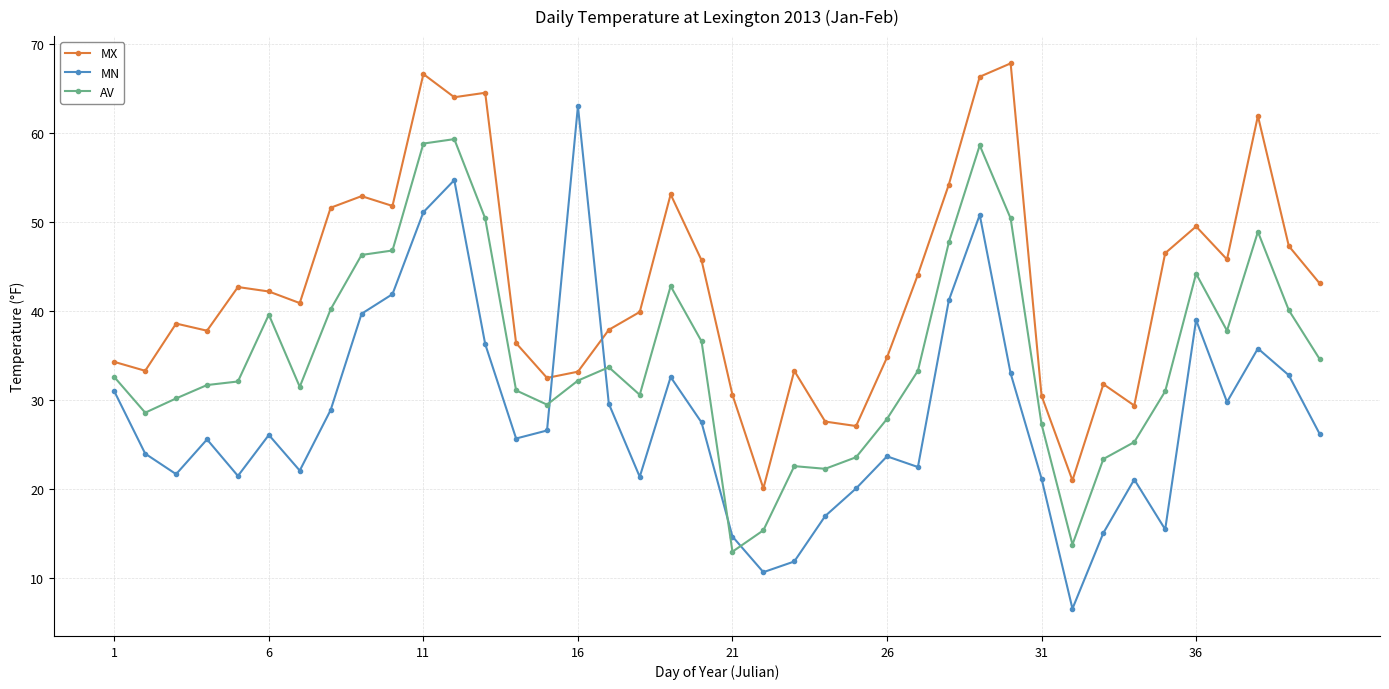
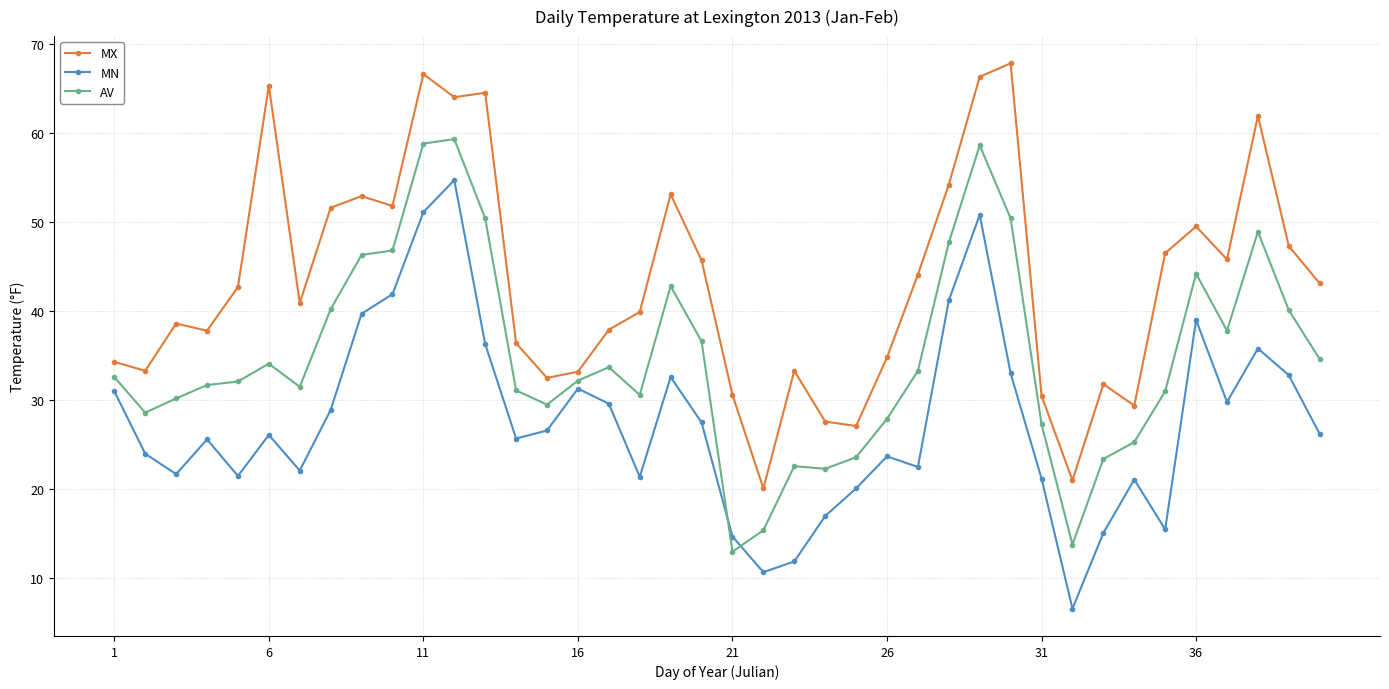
MX, 6: 42 -> 65
AV, 6: 40 -> 34
MN, 16: 63 -> 31
